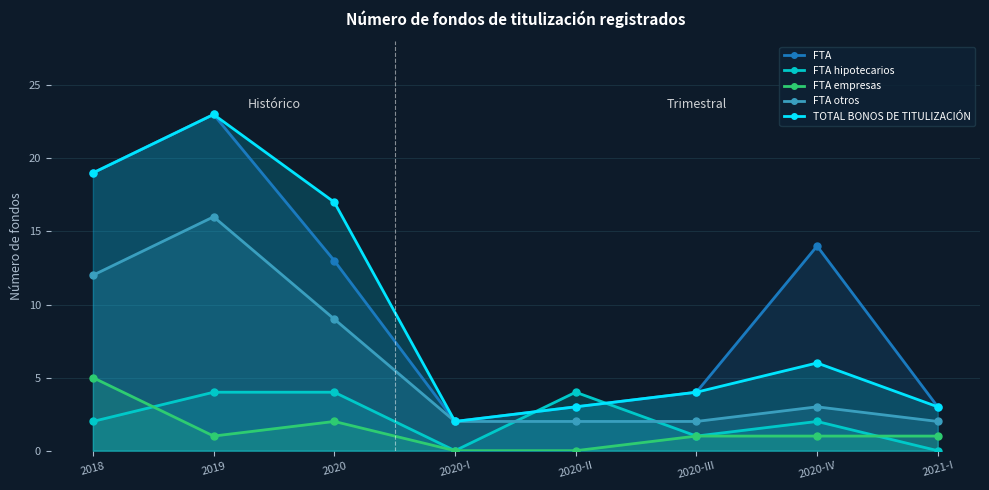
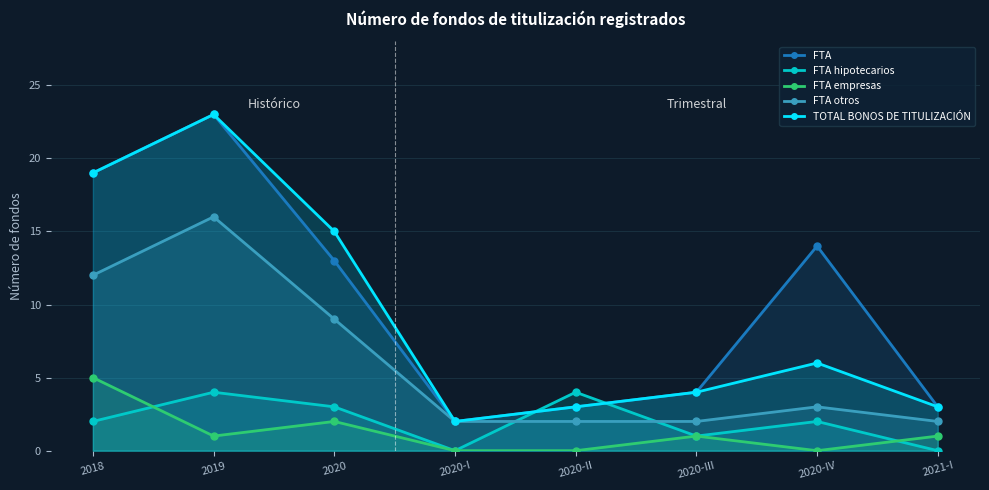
FTA hipotecarios, 2020: 4 -> 3
TOTAL BONOS DE TITULIZACIÓN, 2020: 17 -> 15
FTA empresas, 2020-IV: 1 -> 0
